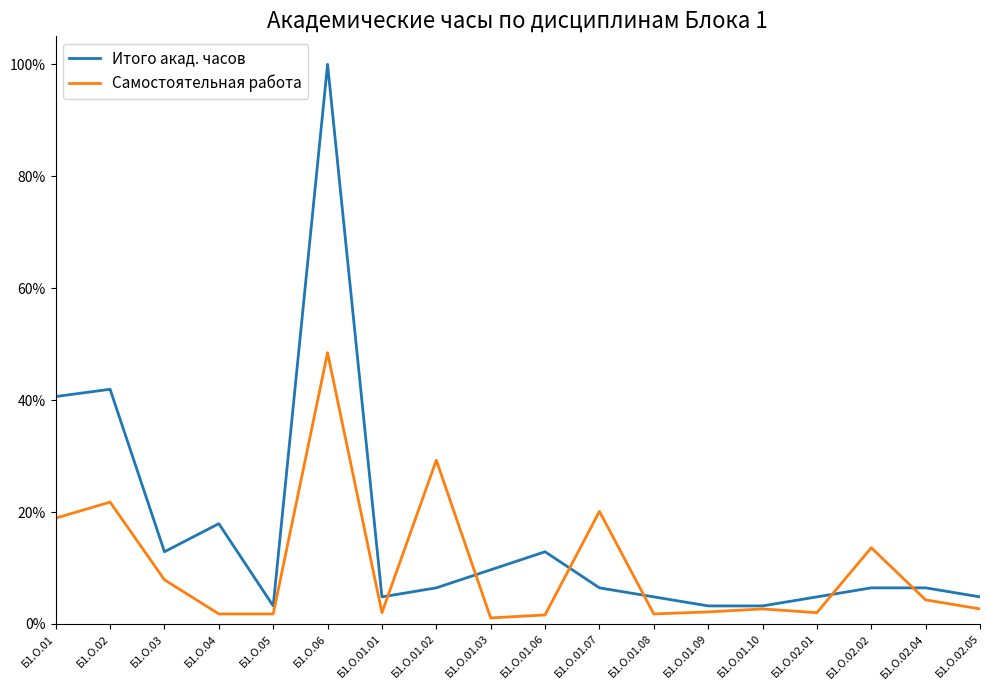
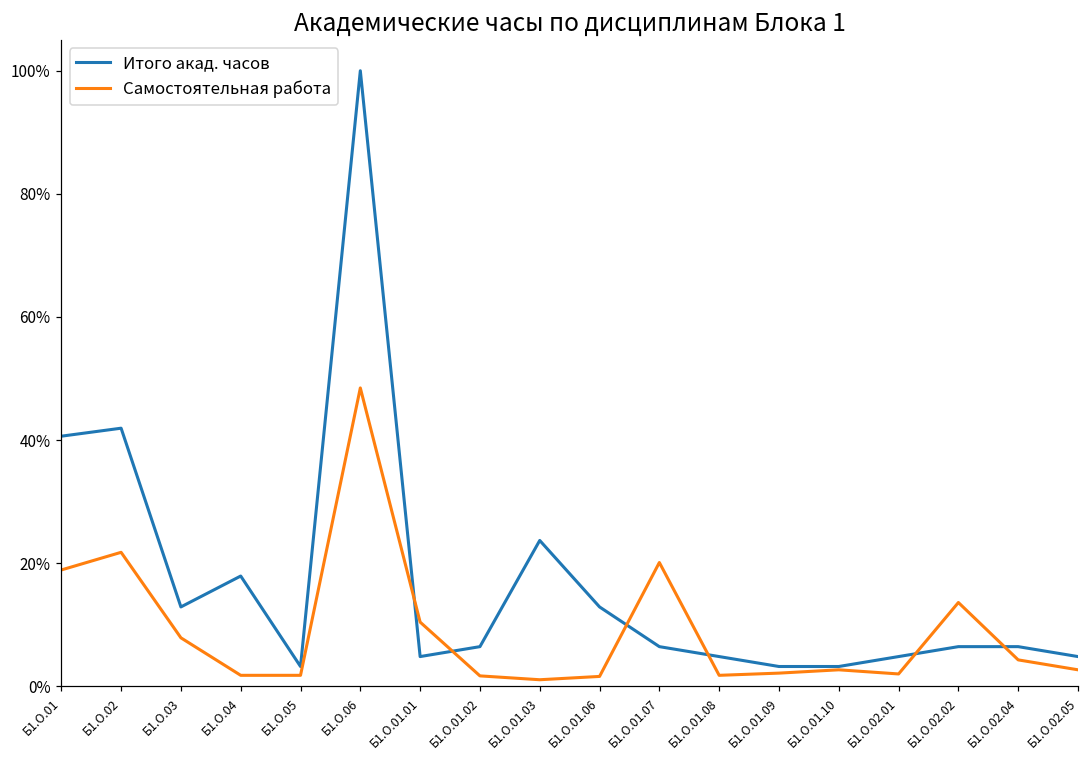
Самостоятельная работа, Б1.О.01.01: 2% -> 10%
Самостоятельная работа, Б1.О.01.02: 29% -> 2%
Итого акад. часов, Б1.О.01.03: 10% -> 24%
